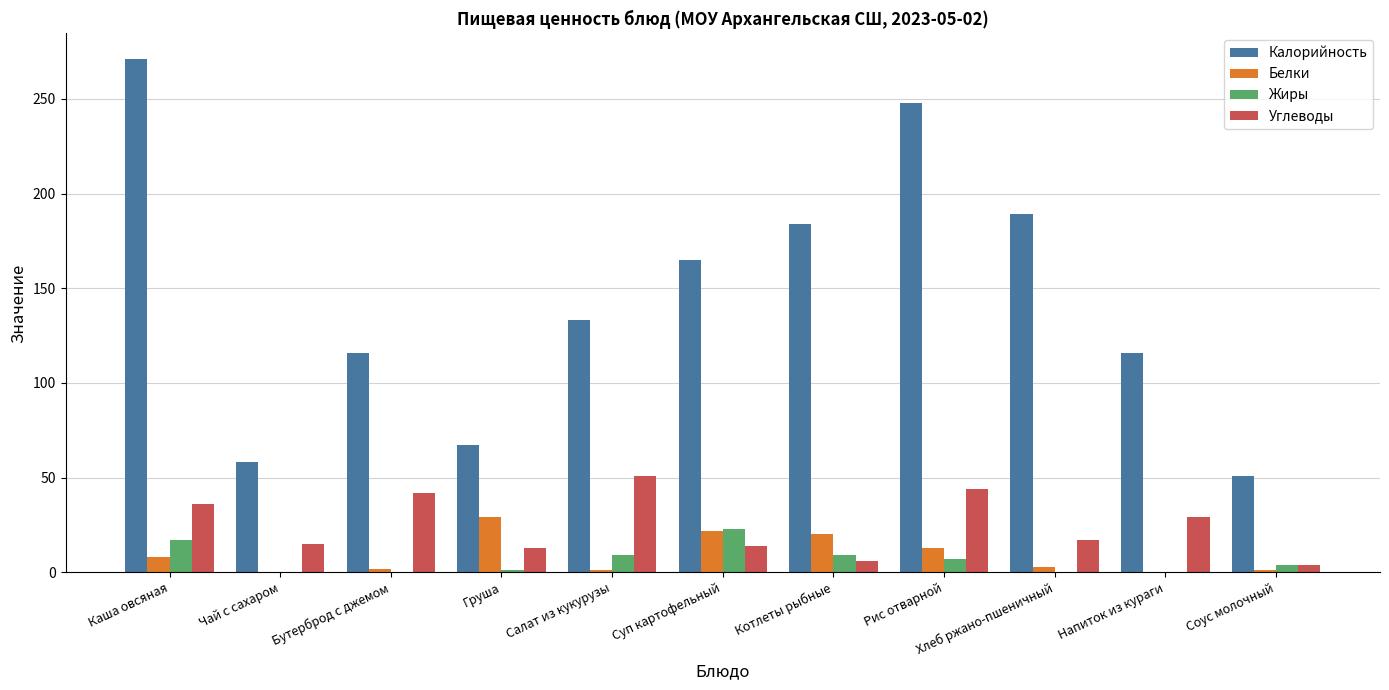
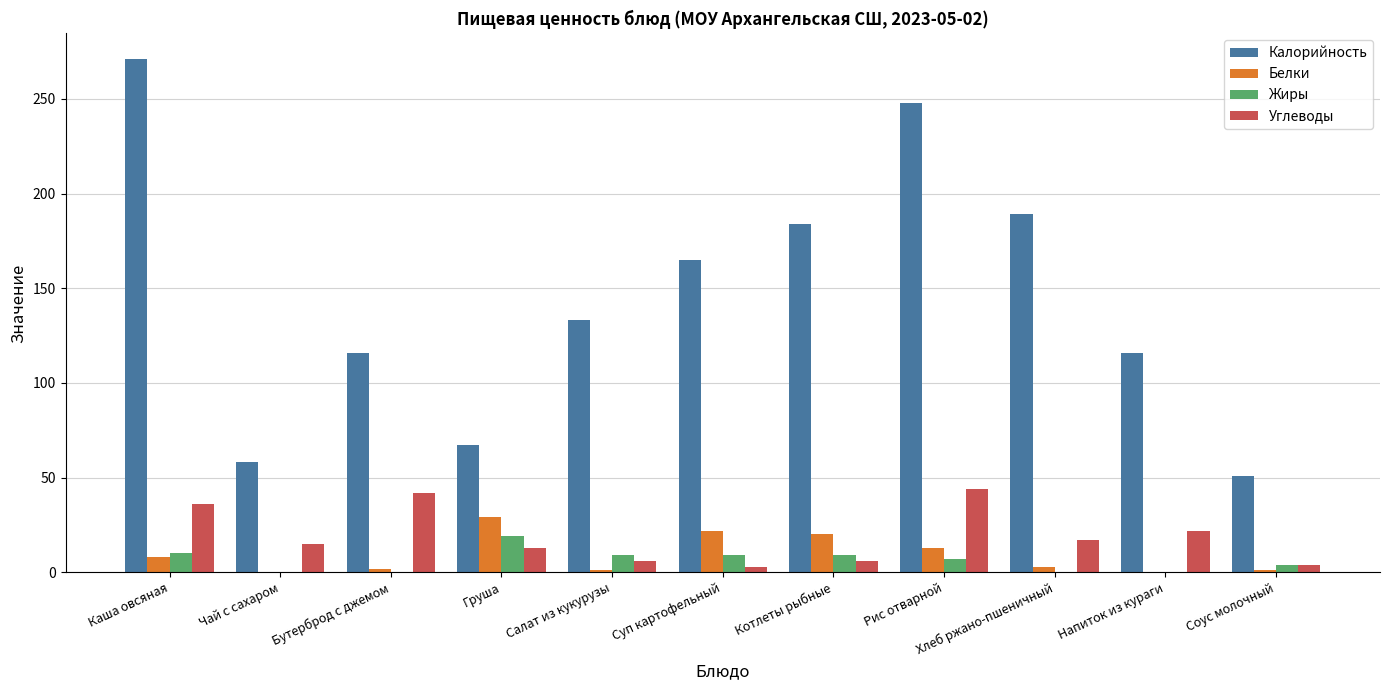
Жиры, Каша овсяная: 17 -> 10
Жиры, Груша: 1 -> 19
Углеводы, Салат из кукурузы: 51 -> 6
Жиры, Суп картофельный: 23 -> 9
Углеводы, Суп картофельный: 14 -> 3
Углеводы, Напиток из кураги: 29 -> 22
